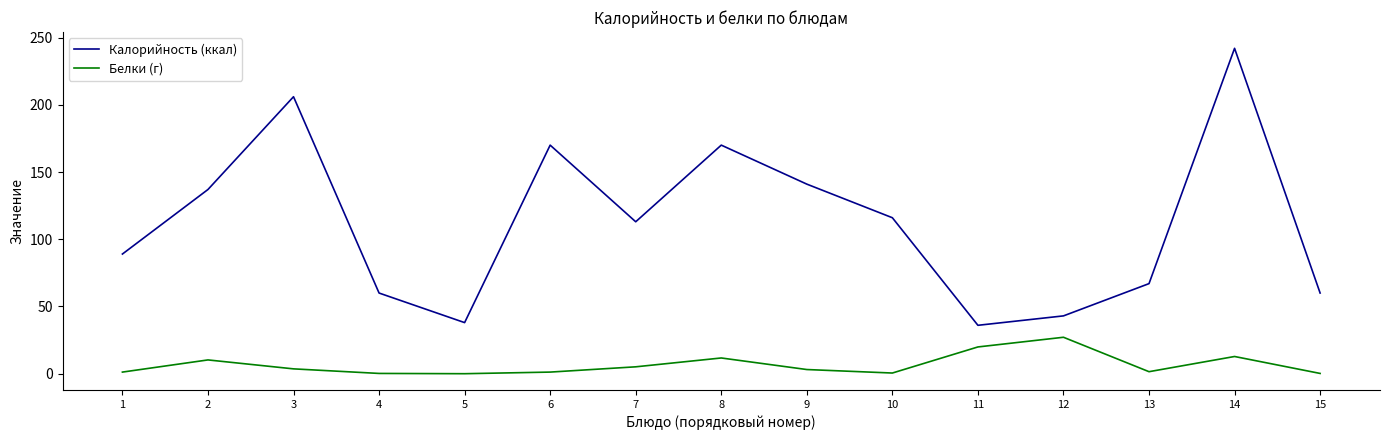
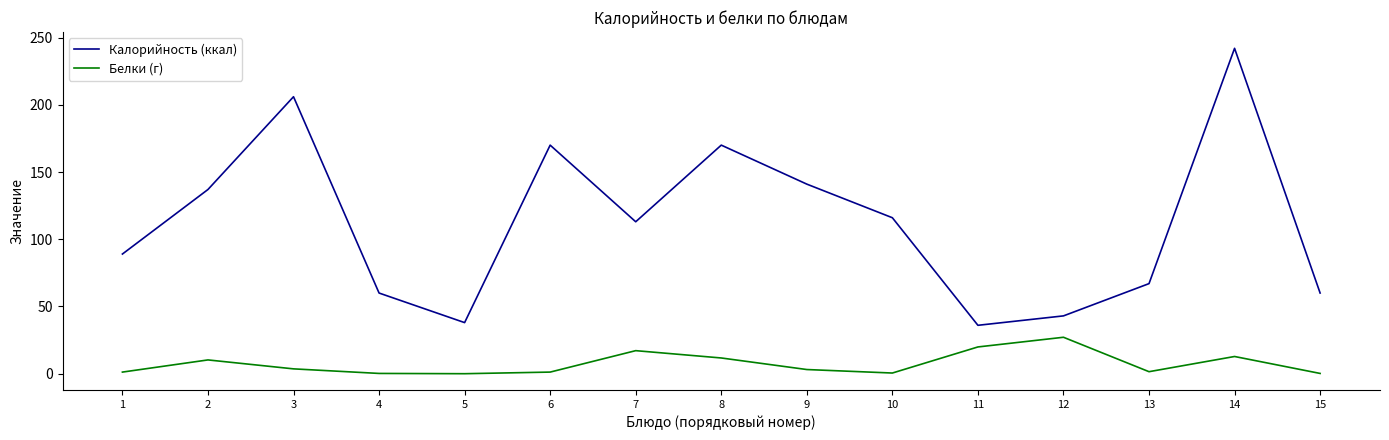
Белки (г), 7: 5 -> 17
